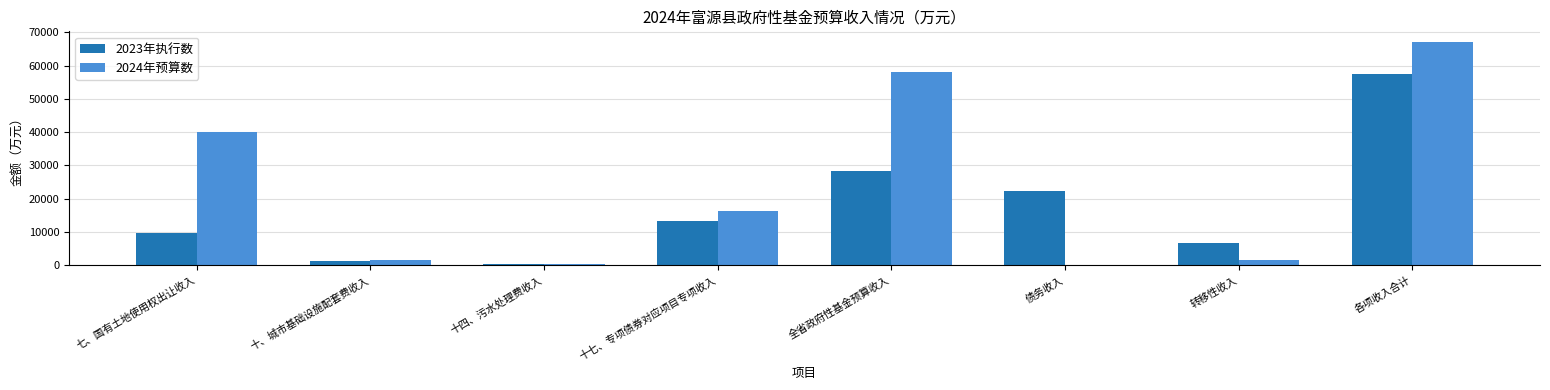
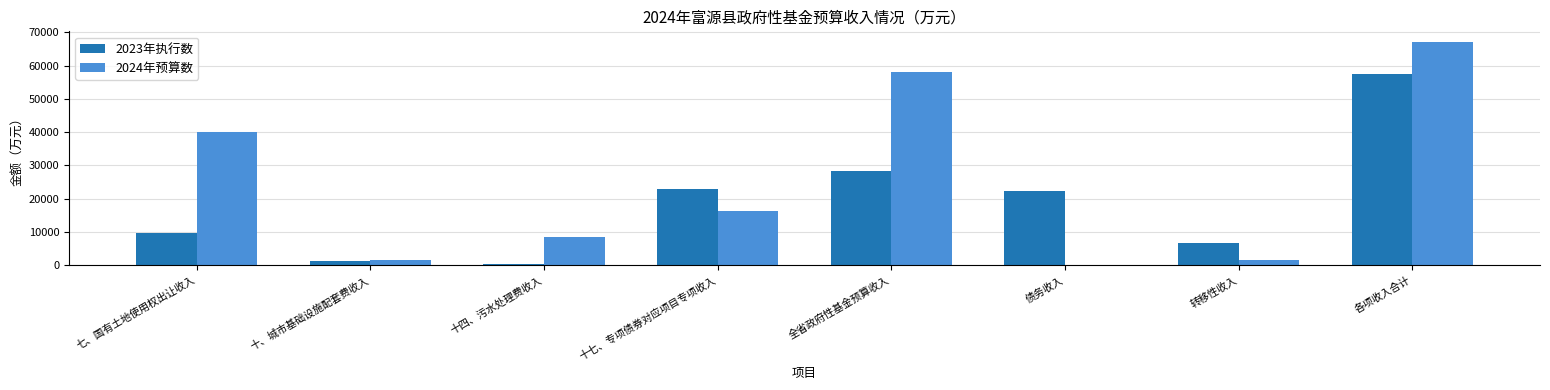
2024年预算数, 十四、污水处理费收入: 0 -> 9000
2023年执行数, 十七、专项债券对应项目专项收入: 13000 -> 23000
